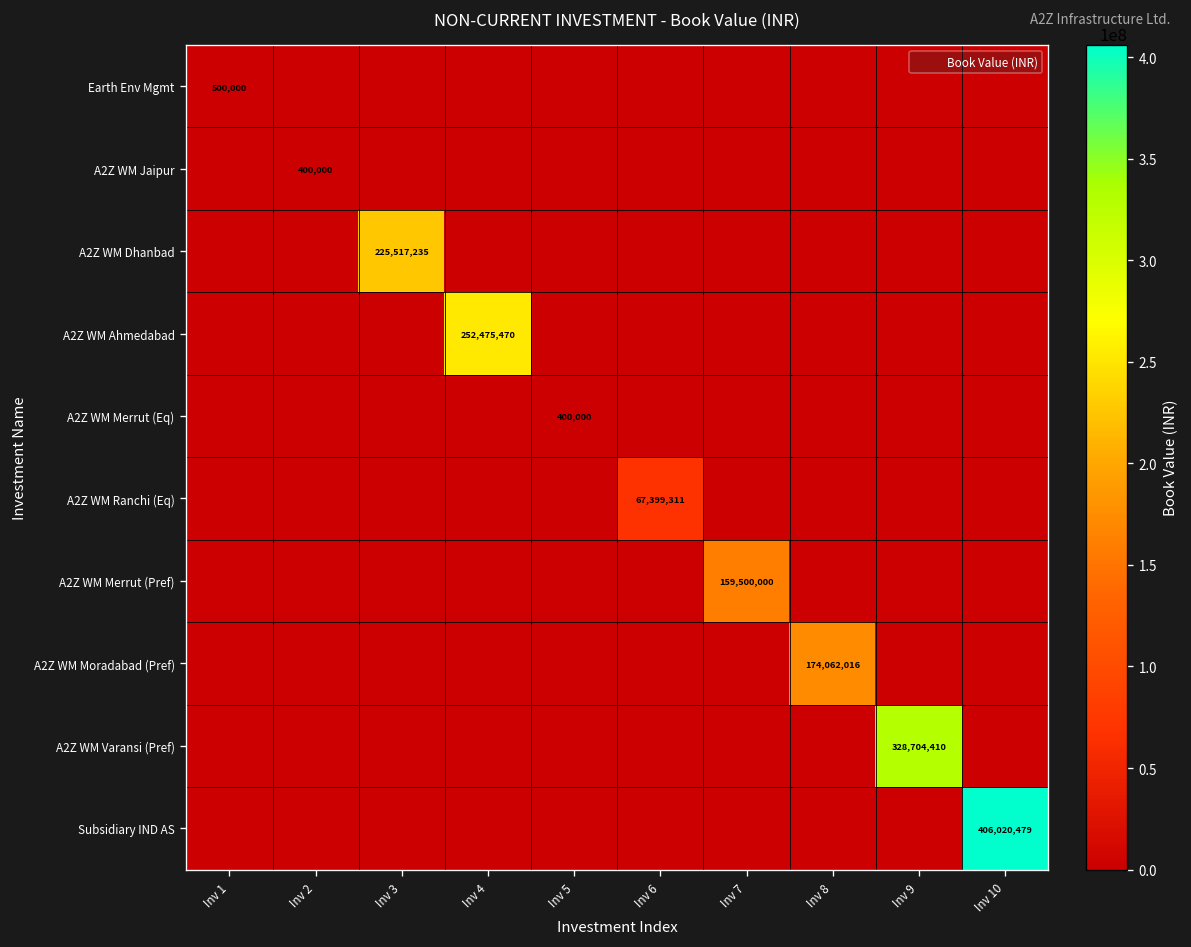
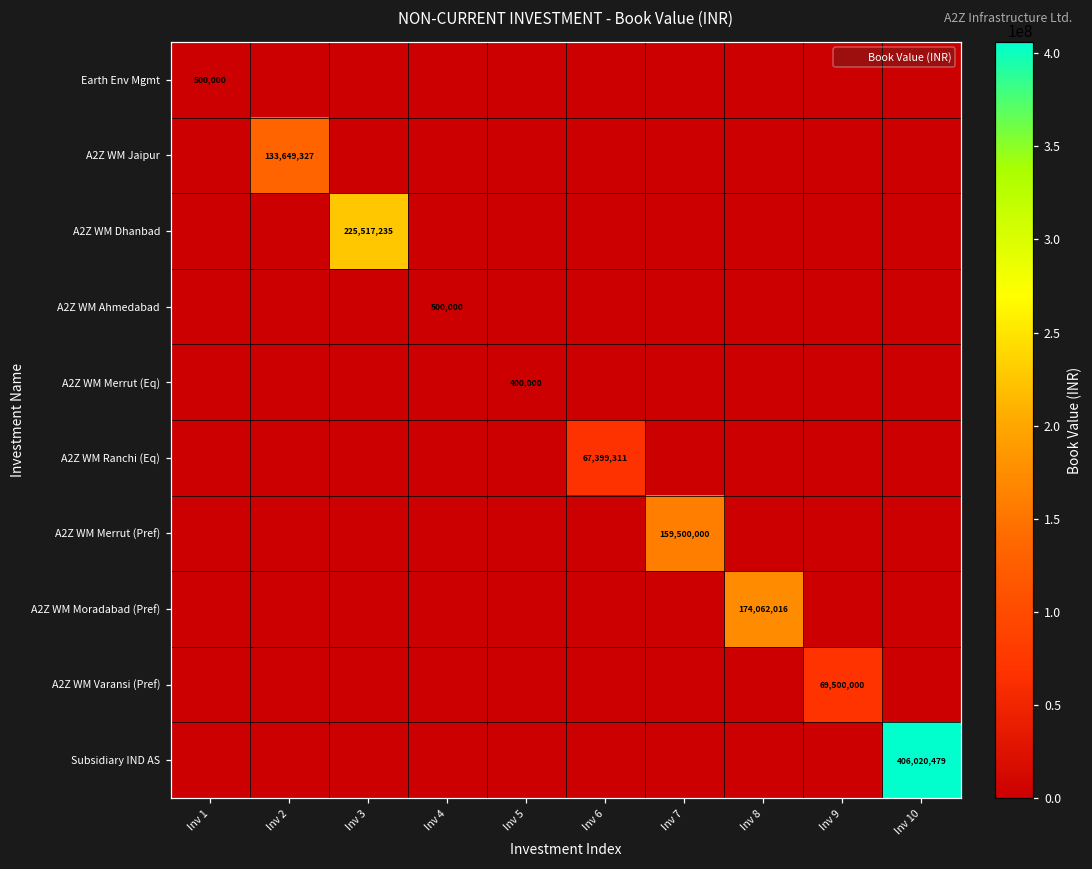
A2Z WM Jaipur, Inv 2: 400,000 -> 133,649,327
A2Z WM Ahmedabad, Inv 4: 252,475,470 -> 500,000
A2Z WM Varansi (Pref), Inv 9: 328,704,410 -> 69,500,000
